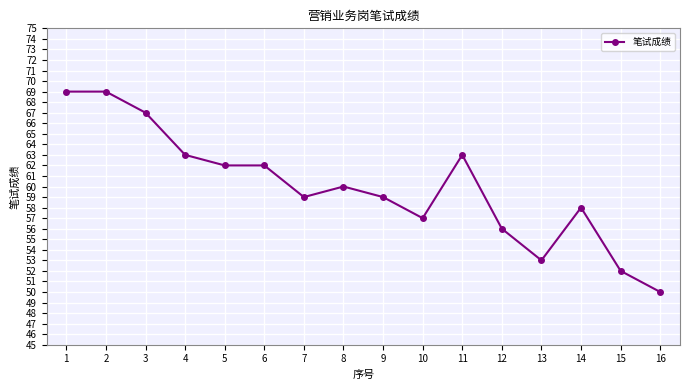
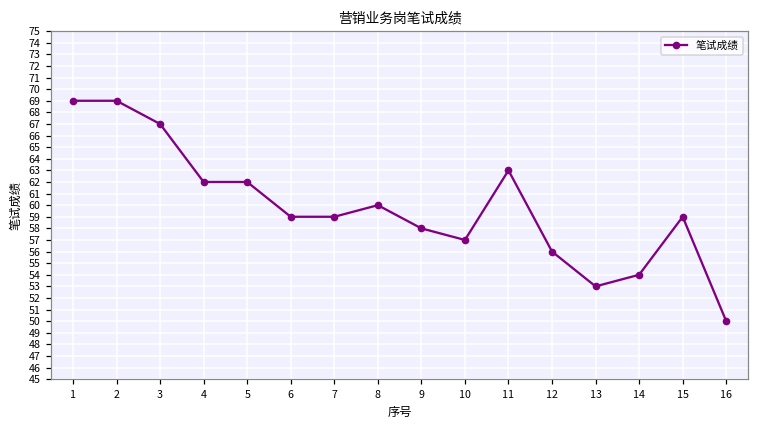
4: 63 -> 62
6: 62 -> 59
9: 59 -> 58
14: 58 -> 54
15: 52 -> 59
